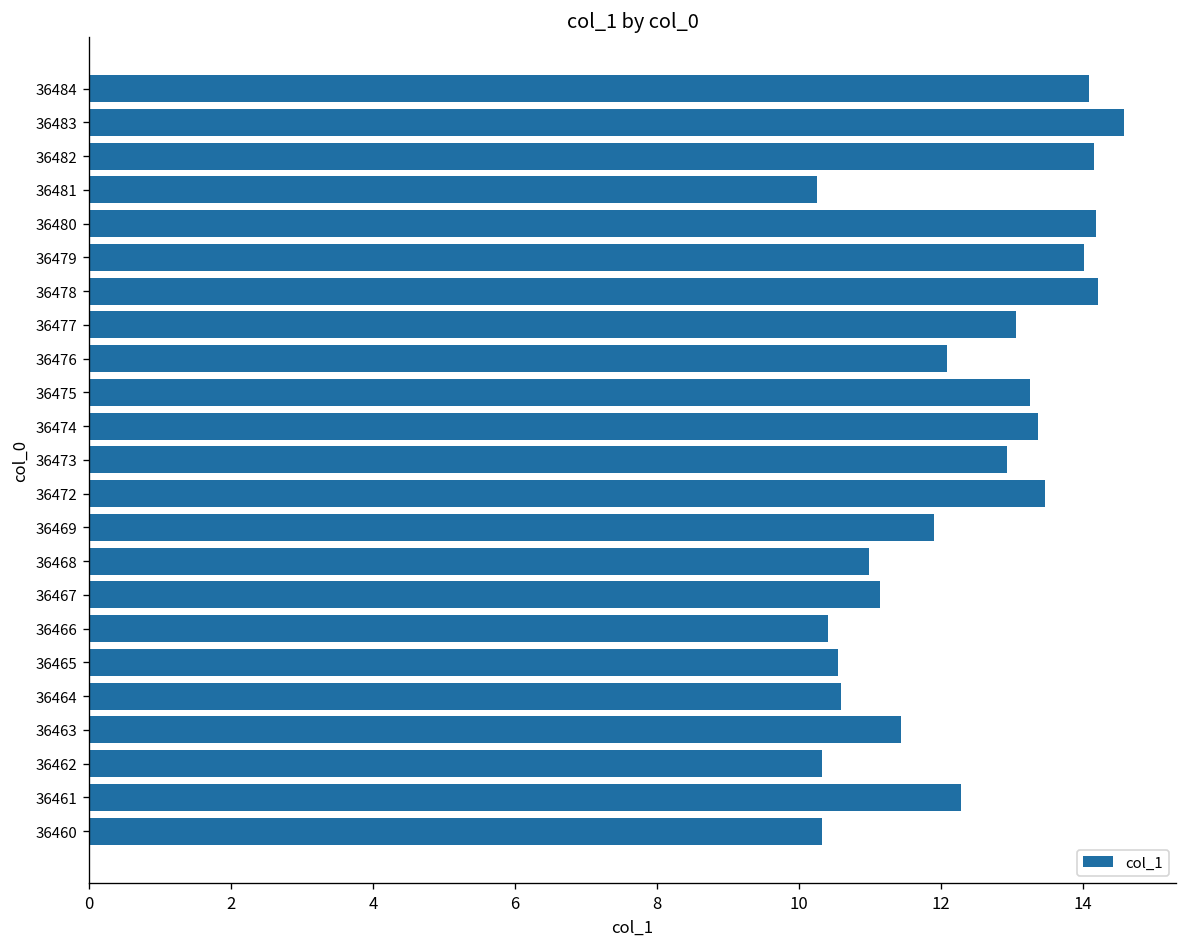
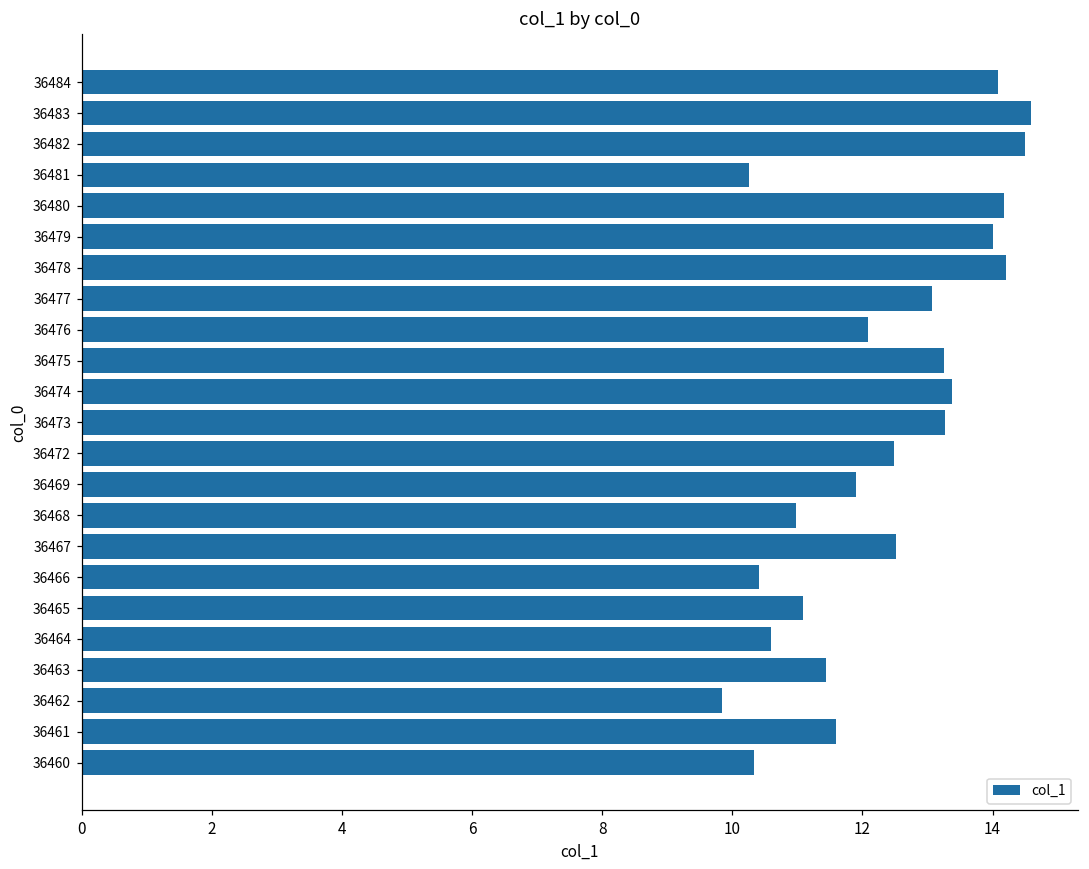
36482: 14.2 -> 14.5
36473: 12.9 -> 13.3
36472: 13.5 -> 12.5
36467: 11.1 -> 12.5
36465: 10.6 -> 11.1
36462: 10.3 -> 9.8
36461: 12.3 -> 11.6
